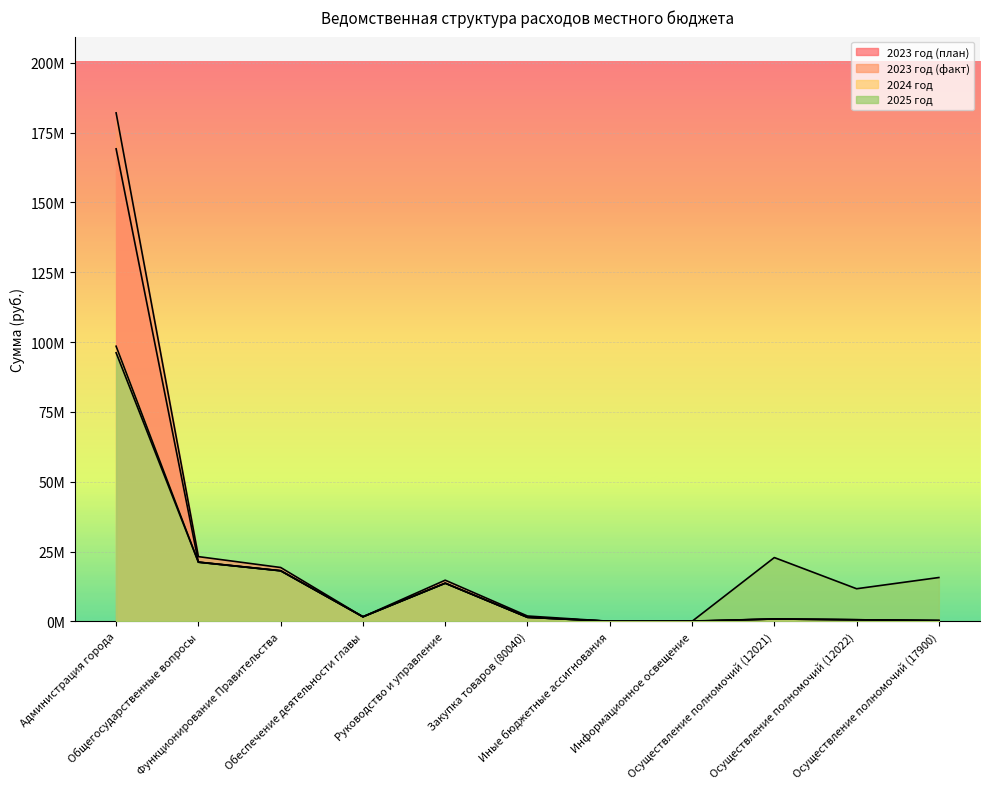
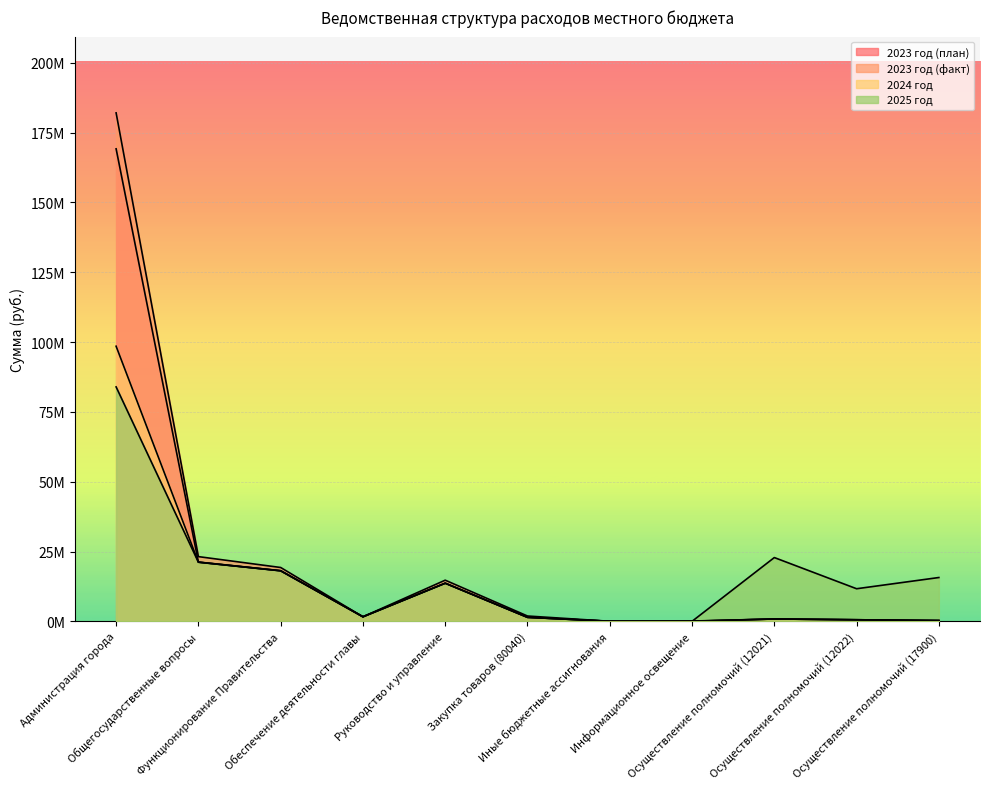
2025 год, Администрация города: 96000000 -> 84000000
